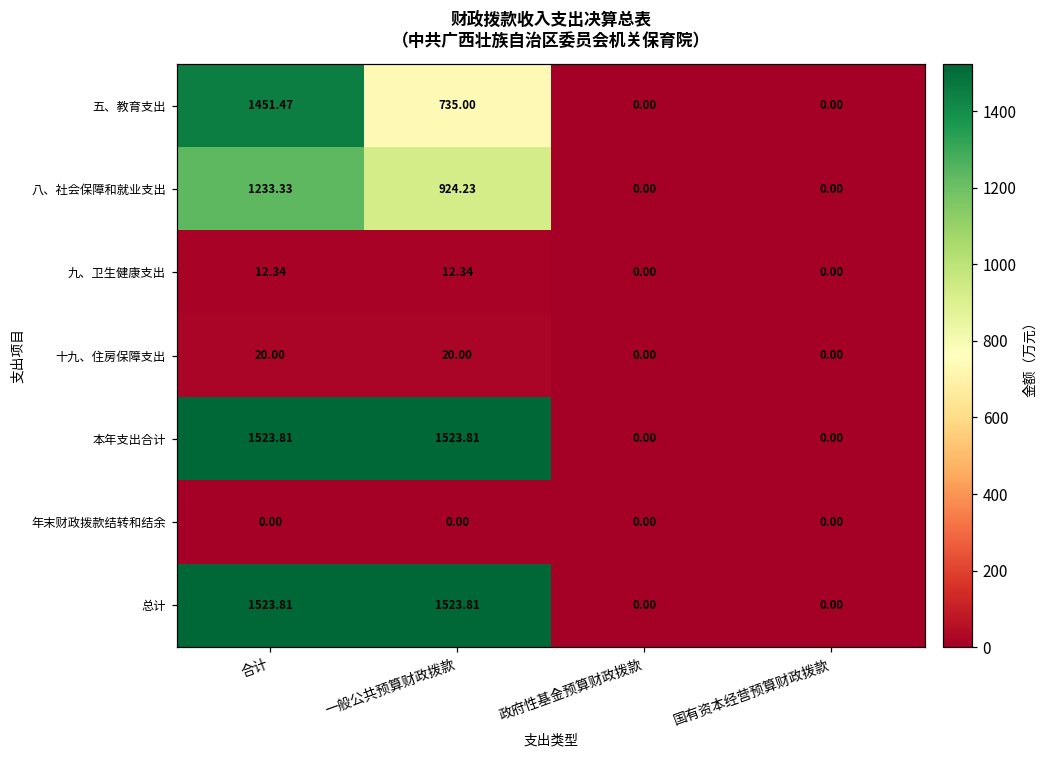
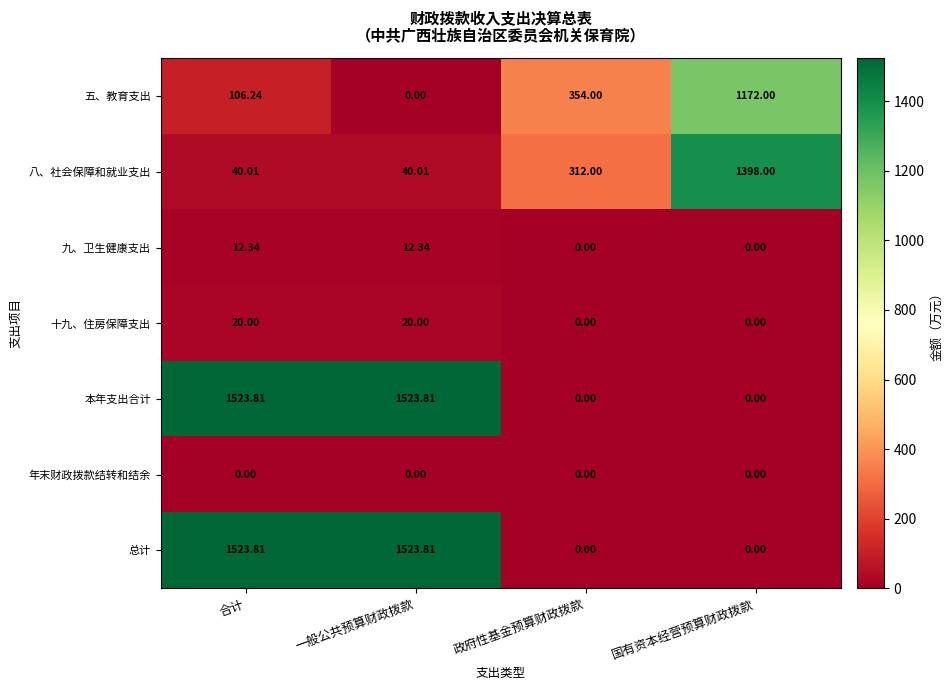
五、教育支出, 合计: 1451.47 -> 106.24
五、教育支出, 一般公共预算财政拨款: 735.00 -> 0.00
五、教育支出, 政府性基金预算财政拨款: 0.00 -> 354.00
五、教育支出, 国有资本经营预算财政拨款: 0.00 -> 1172.00
八、社会保障和就业支出, 合计: 1233.33 -> 40.01
八、社会保障和就业支出, 一般公共预算财政拨款: 924.23 -> 40.01
八、社会保障和就业支出, 政府性基金预算财政拨款: 0.00 -> 312.00
八、社会保障和就业支出, 国有资本经营预算财政拨款: 0.00 -> 1398.00
